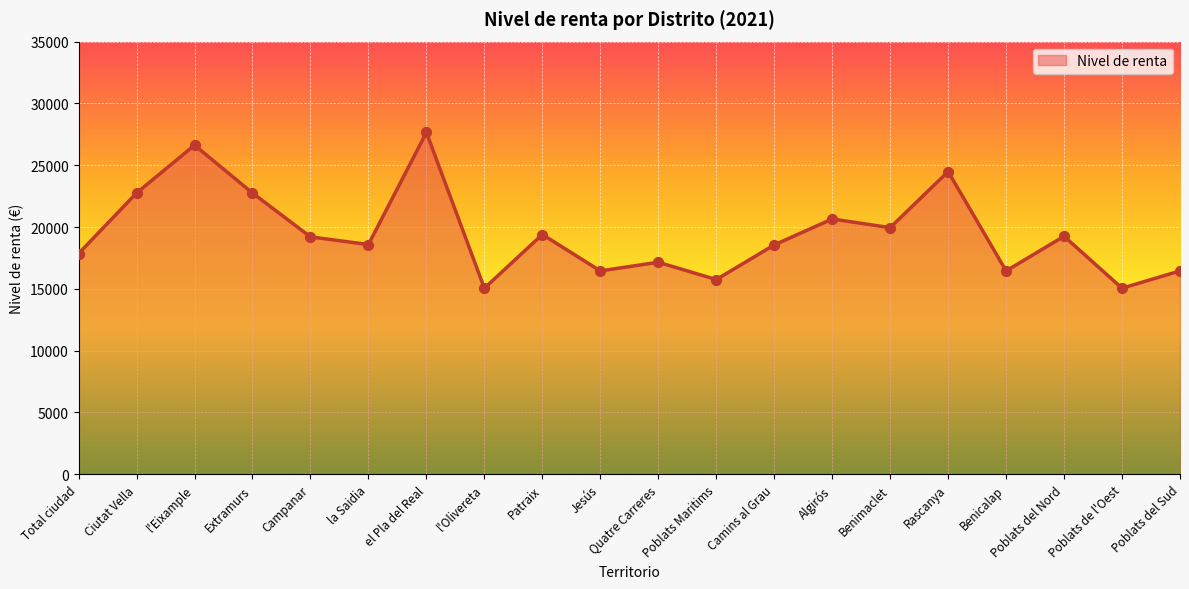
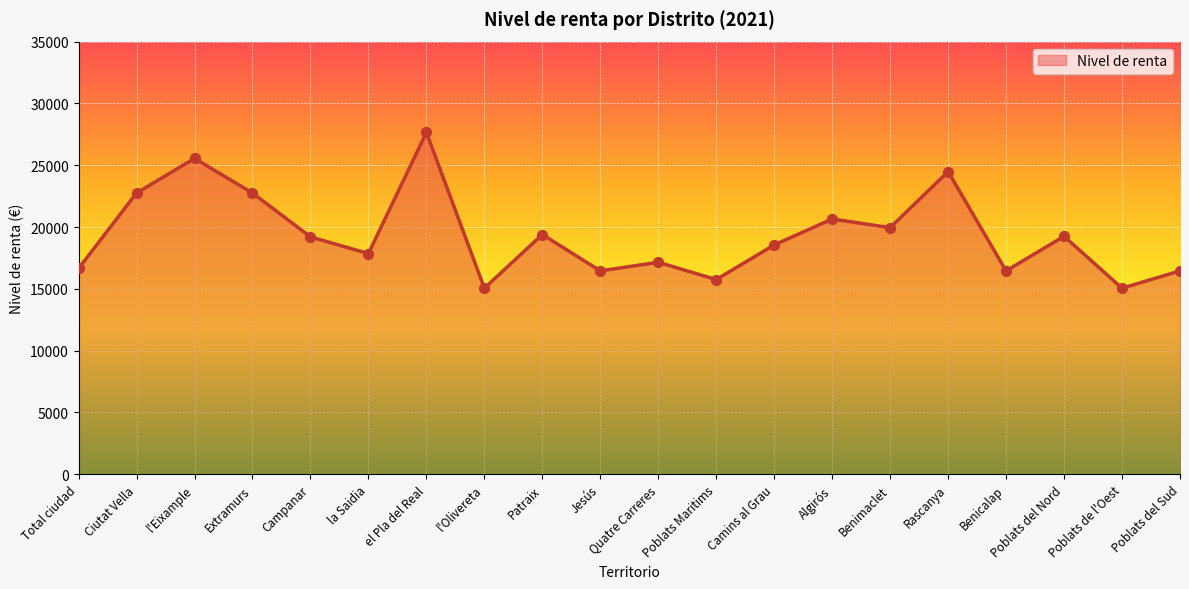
Total ciudad: 17900 -> 16600
l'Eixample: 26600 -> 25600
la Saidia: 18600 -> 17900
